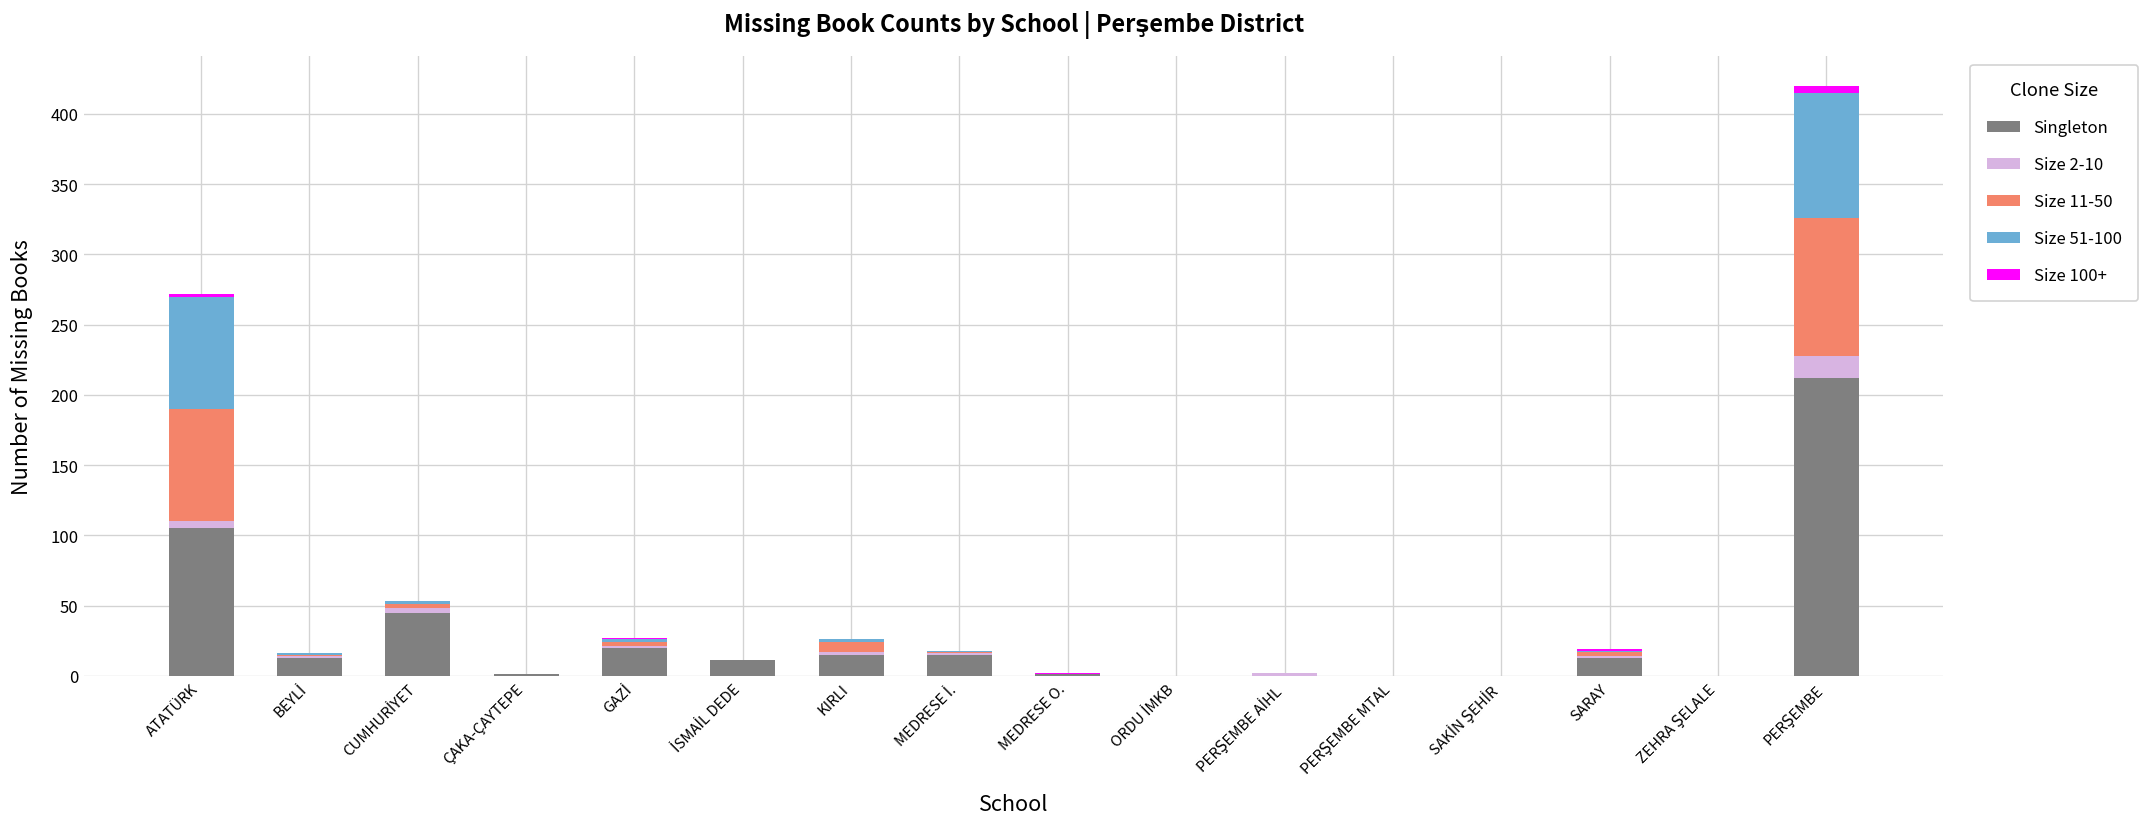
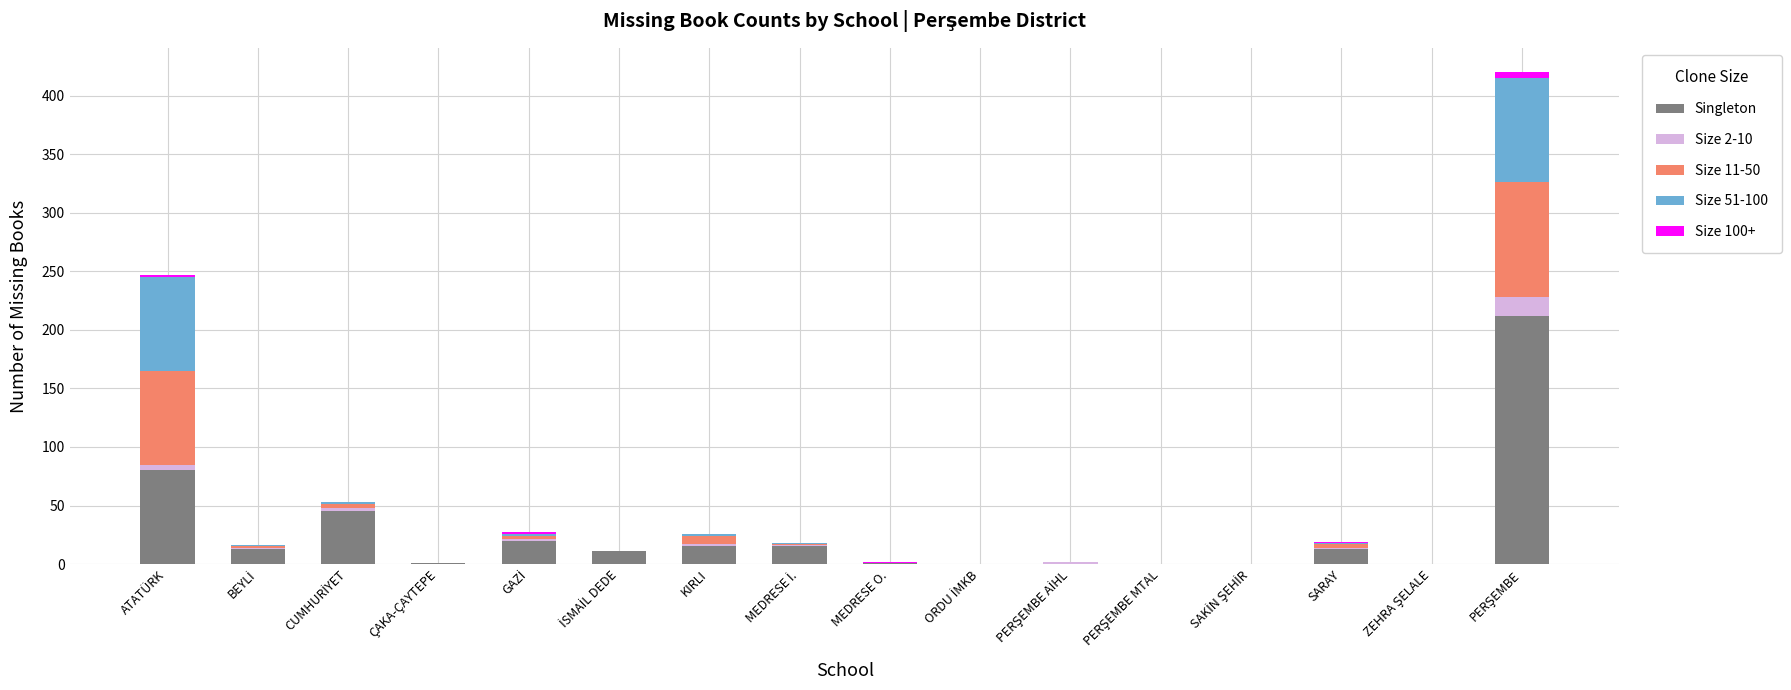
Singleton, ATATÜRK: 105 -> 80
